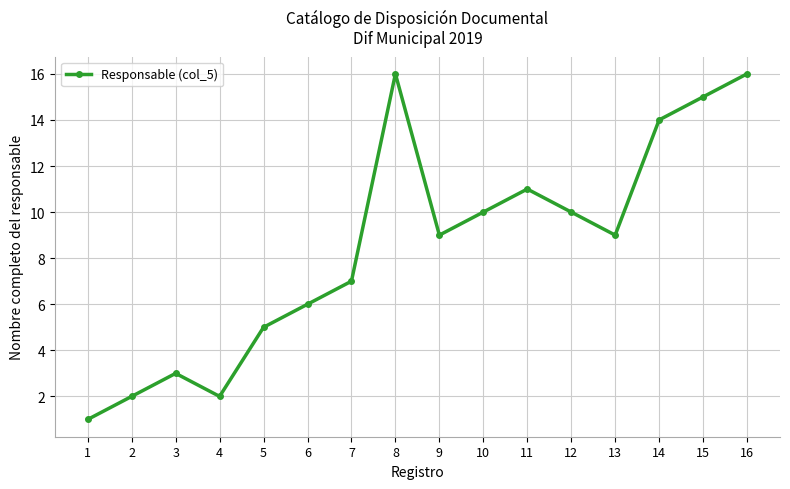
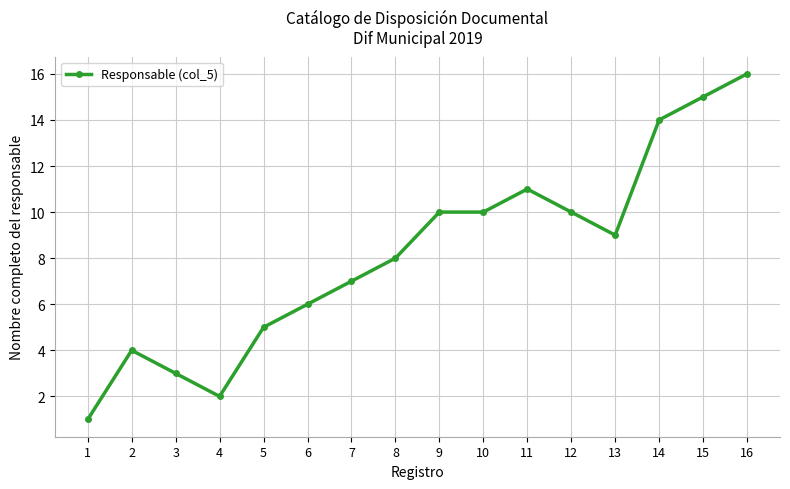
2: 2 -> 4
8: 16 -> 8
9: 9 -> 10
